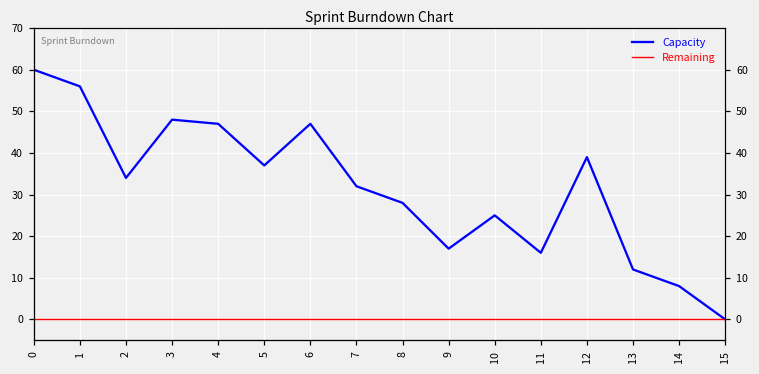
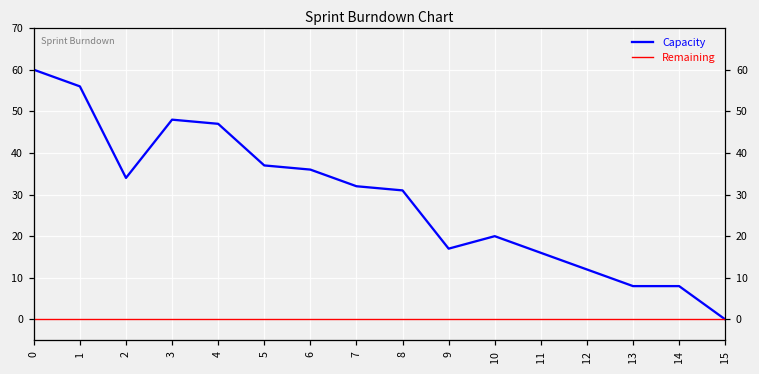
Capacity, 6: 47 -> 36
Capacity, 8: 28 -> 31
Capacity, 10: 25 -> 20
Capacity, 12: 39 -> 12
Capacity, 13: 12 -> 8
